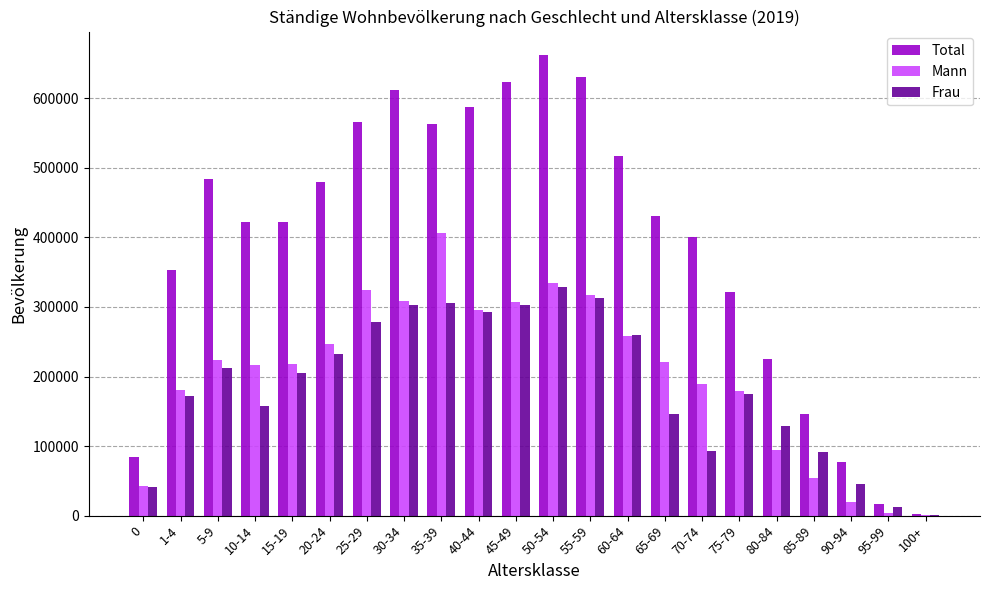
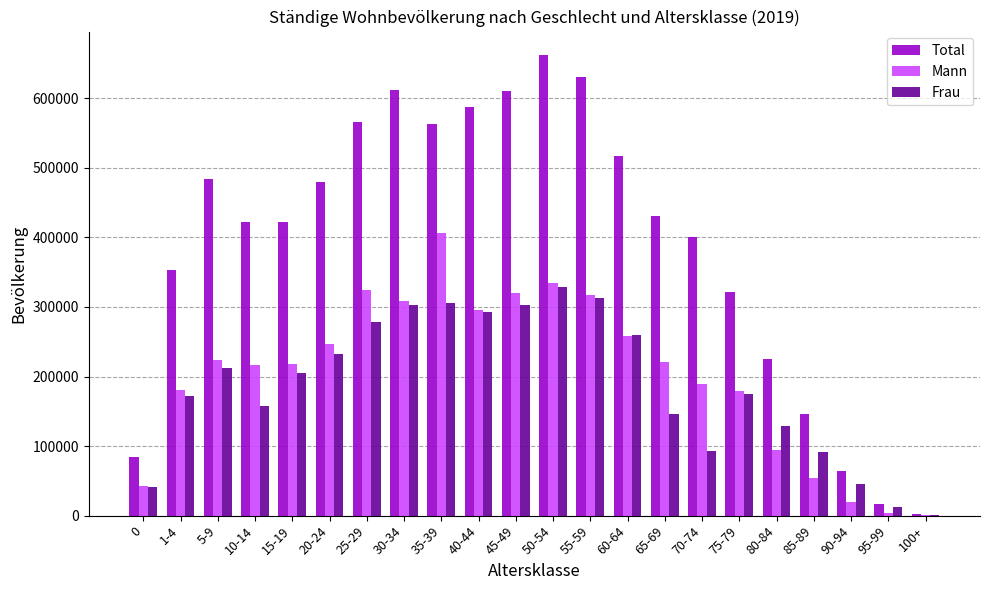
Total, 45-49: 620000 -> 610000
Mann, 45-49: 310000 -> 320000
Total, 90-94: 80000 -> 60000
